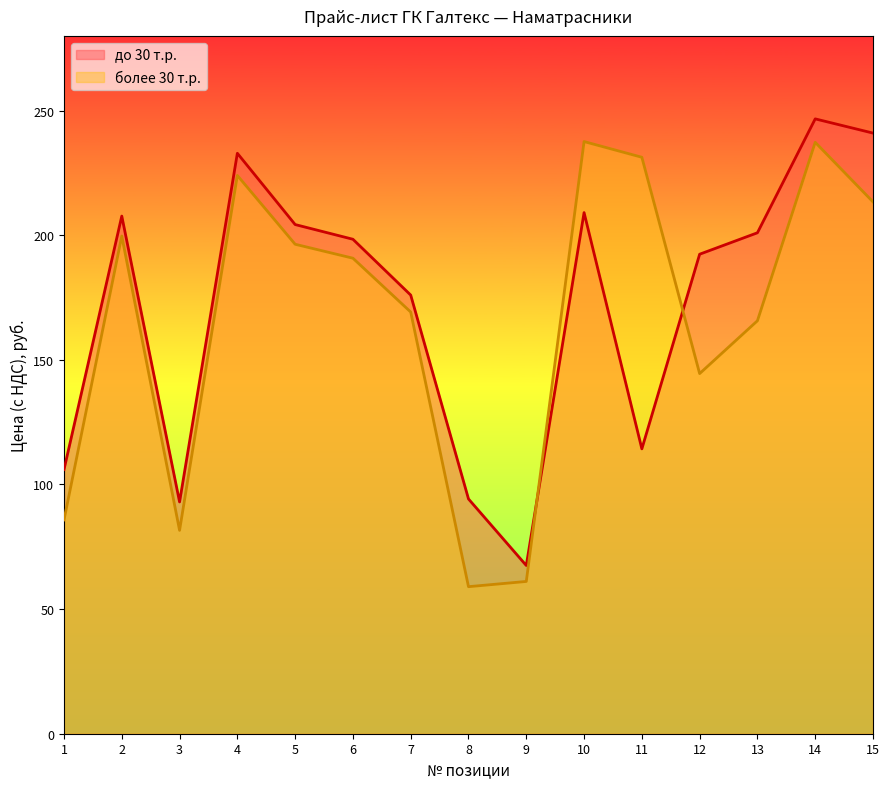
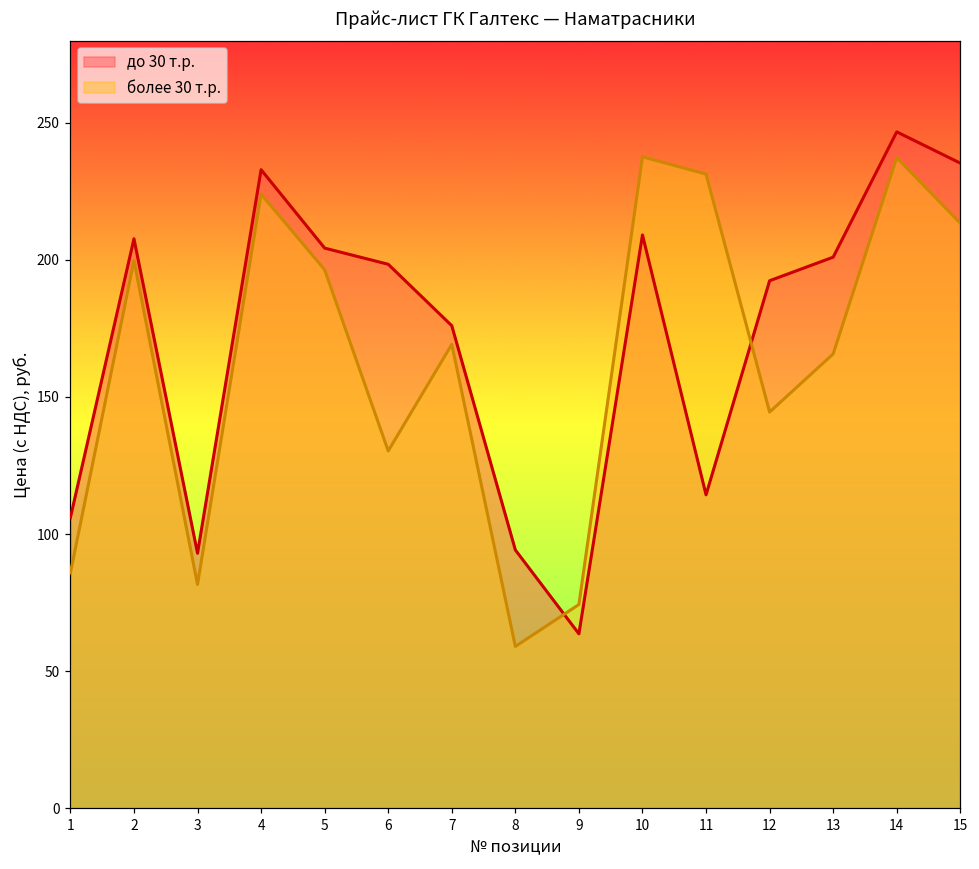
более 30 т.р., 6: 191 -> 130
до 30 т.р., 9: 68 -> 64
более 30 т.р., 9: 61 -> 74
до 30 т.р., 15: 241 -> 235
